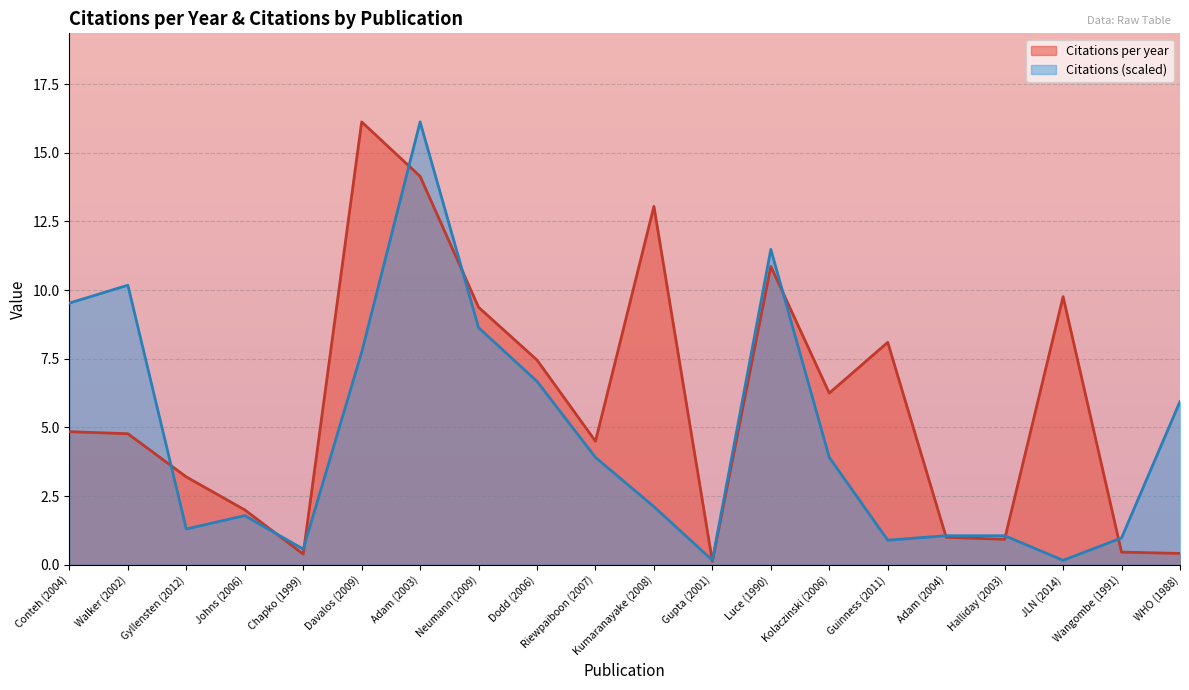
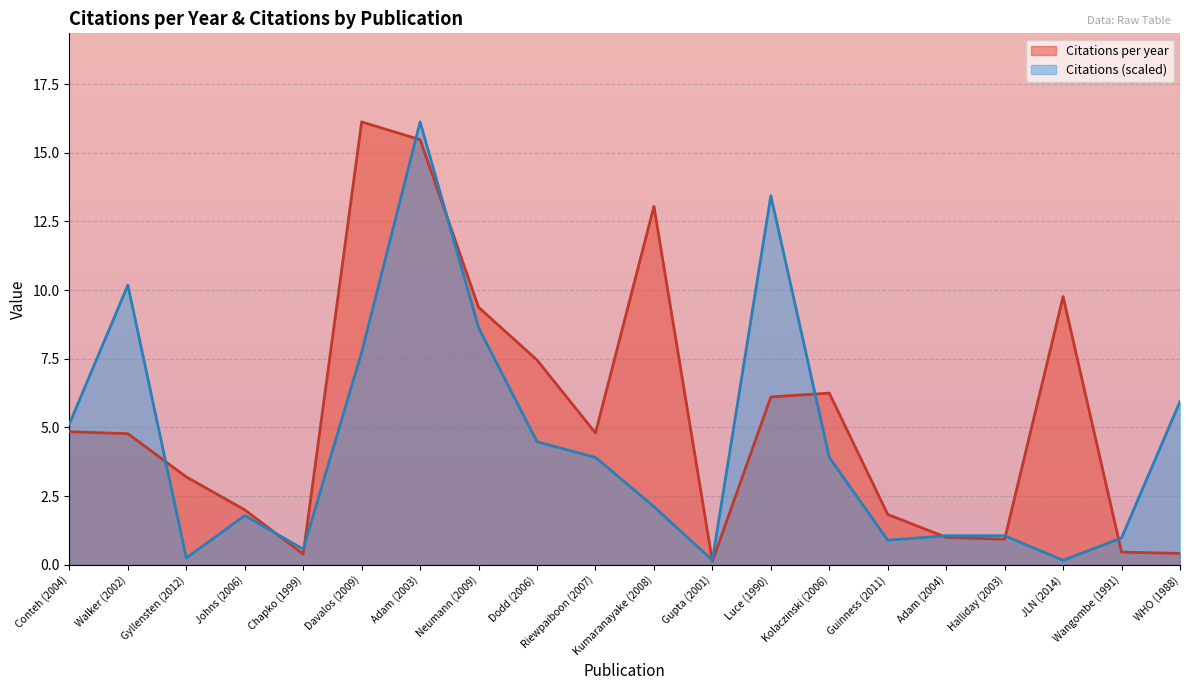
Citations (scaled), Conteh (2004): 9.5 -> 5.1
Citations (scaled), Gyllensten (2012): 1.3 -> 0.2
Citations per year, Adam (2003): 14.1 -> 15.5
Citations (scaled), Dodd (2006): 6.7 -> 4.5
Citations per year, Riewpaiboon (2007): 4.5 -> 4.8
Citations per year, Luce (1990): 10.9 -> 6.1
Citations (scaled), Luce (1990): 11.5 -> 13.4
Citations per year, Guinness (2011): 8.1 -> 1.8
